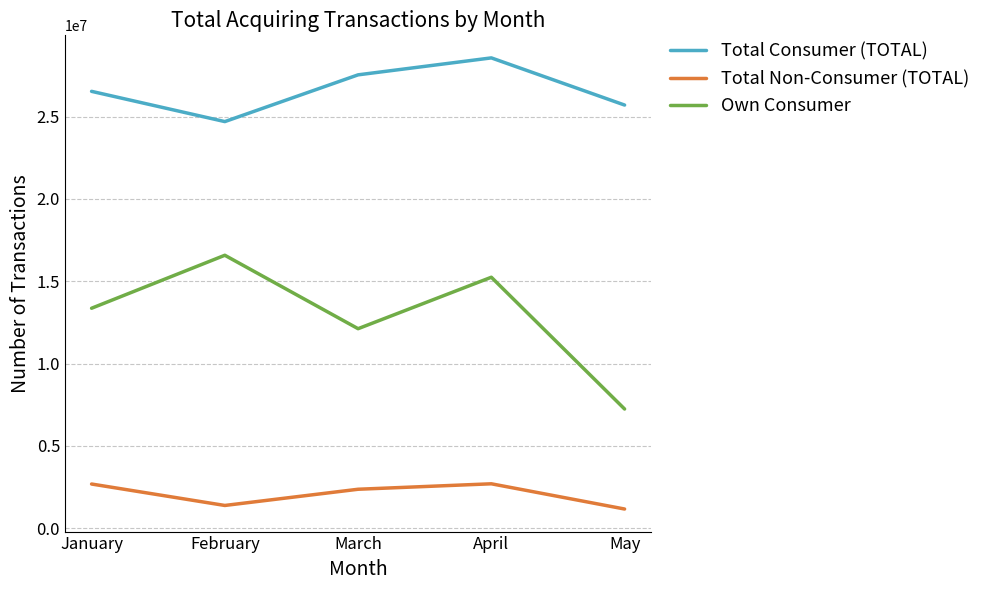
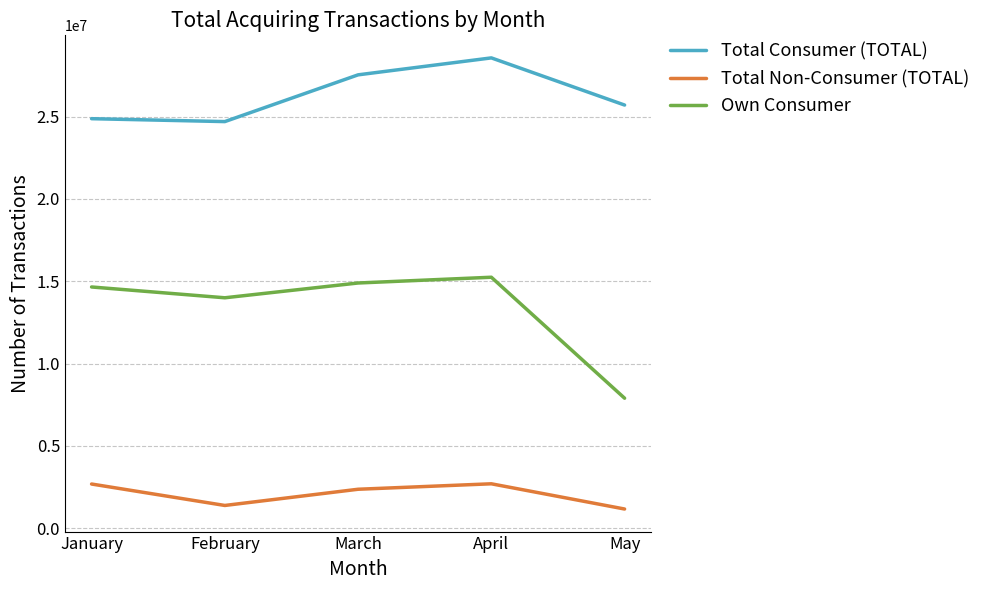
Total Consumer (TOTAL), January: 26500000 -> 24900000
Own Consumer, January: 13400000 -> 14600000
Own Consumer, February: 16600000 -> 14000000
Own Consumer, March: 12100000 -> 14900000
Own Consumer, May: 7200000 -> 7900000
